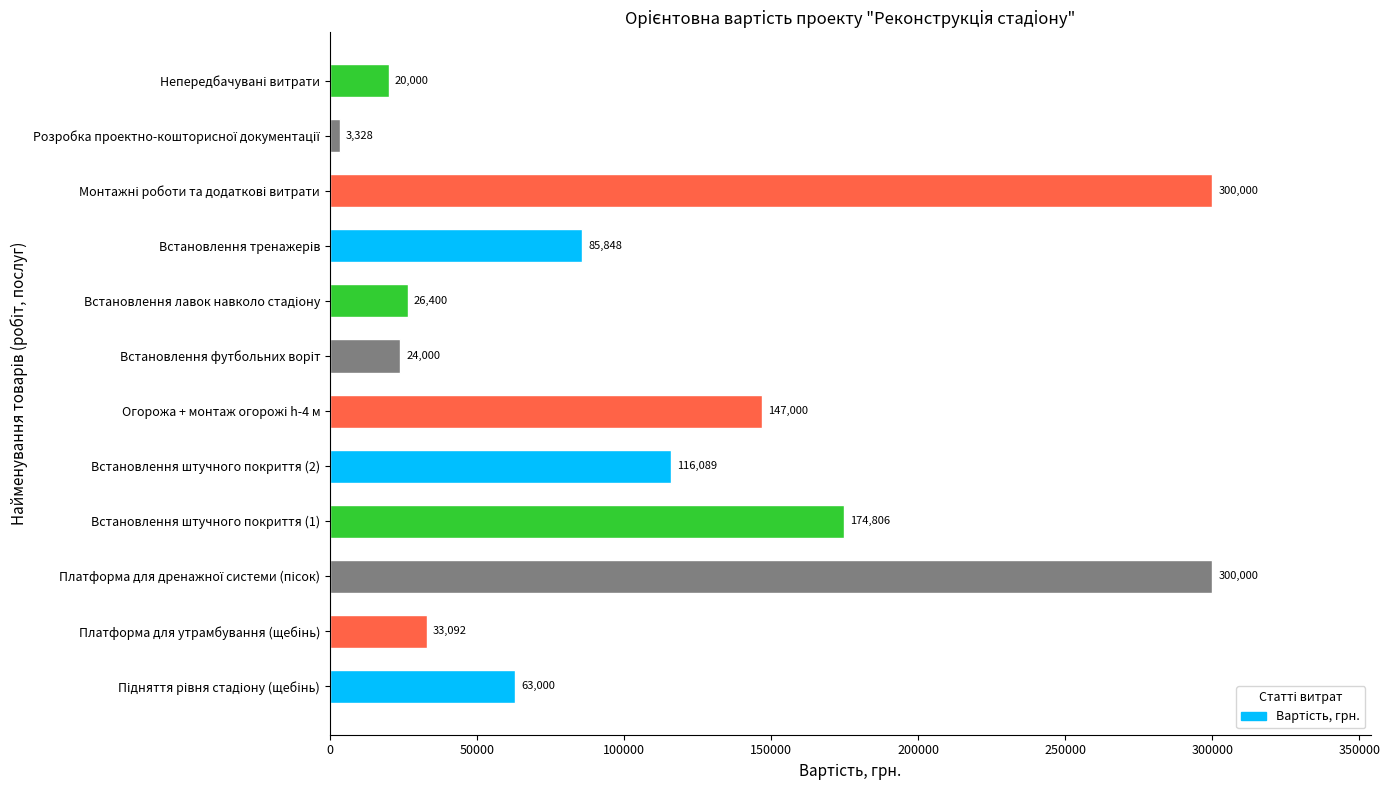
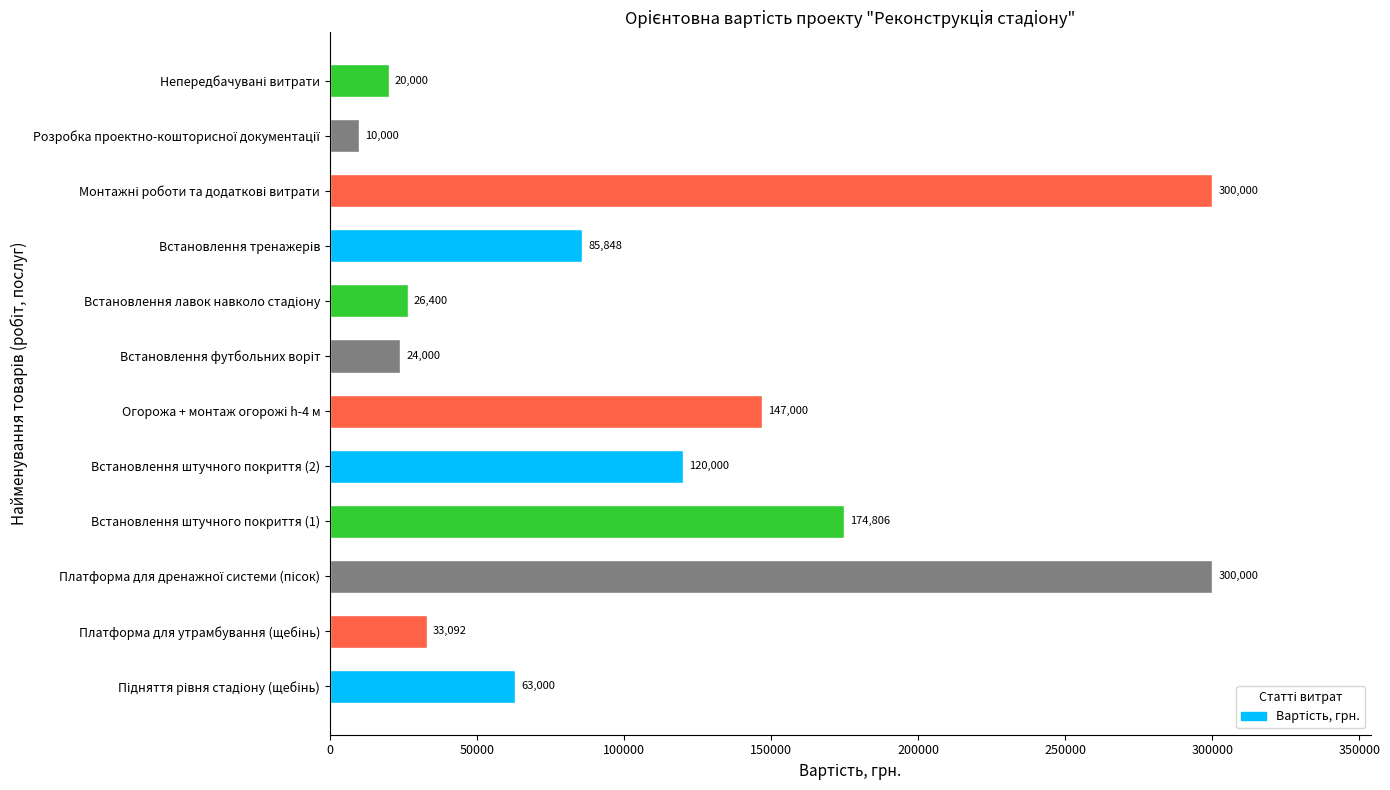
Розробка проектно-кошторисної документації: 3,328 -> 10,000
Встановлення штучного покриття (2): 116,089 -> 120,000
